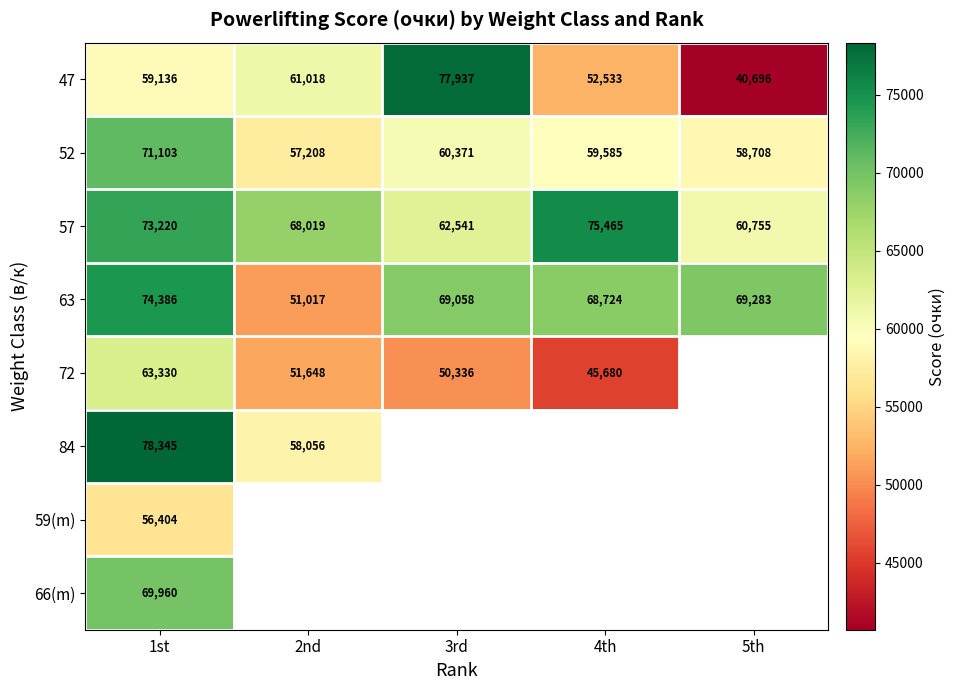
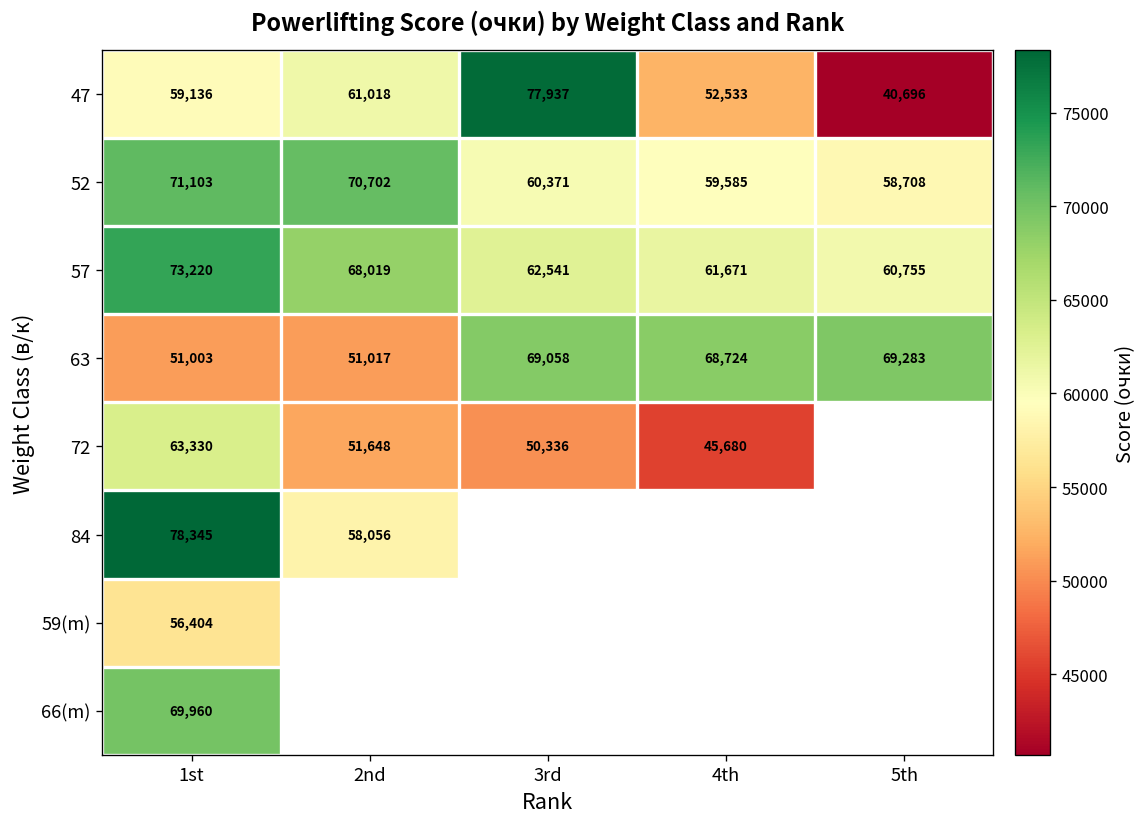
52, 2nd: 57,208 -> 70,702
57, 4th: 75,465 -> 61,671
63, 1st: 74,386 -> 51,003
